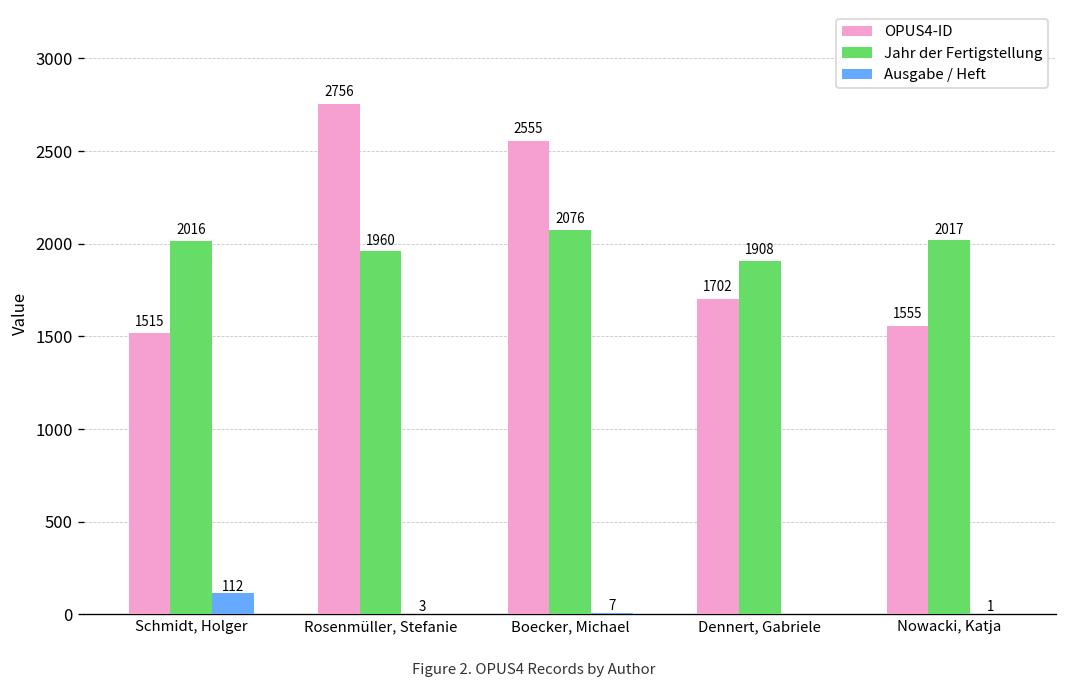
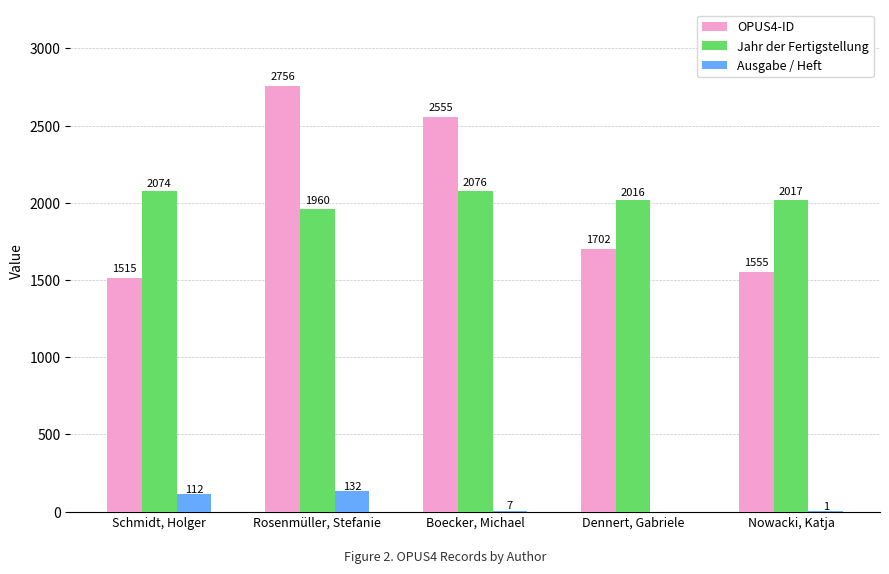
Jahr der Fertigstellung, Schmidt, Holger: 2016 -> 2074
Ausgabe / Heft, Rosenmüller, Stefanie: 3 -> 132
Jahr der Fertigstellung, Dennert, Gabriele: 1908 -> 2016
